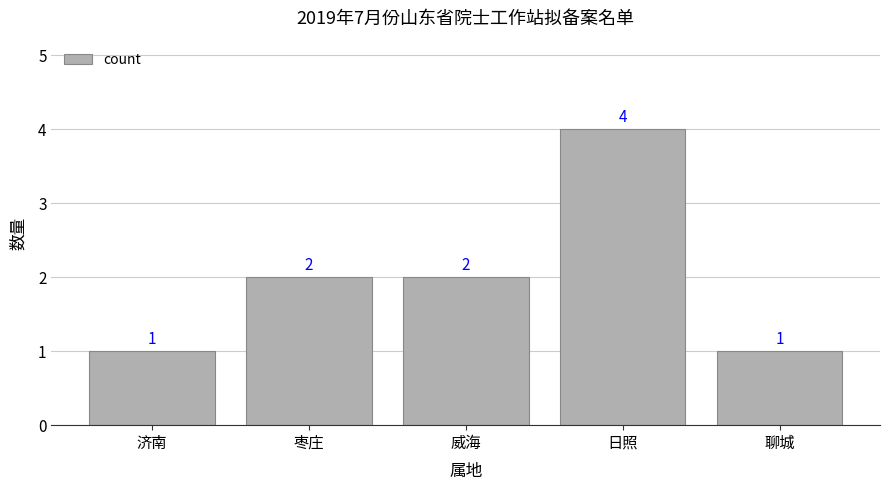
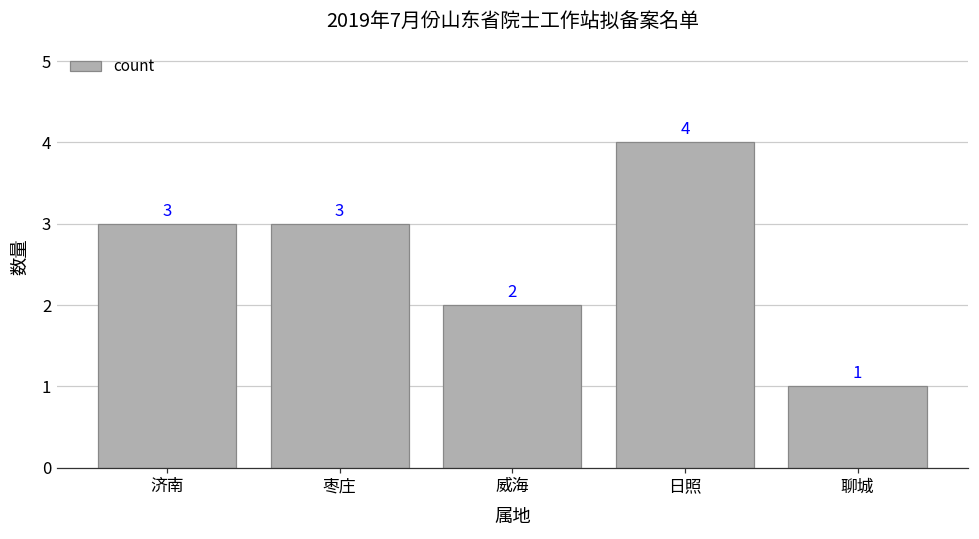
济南: 1 -> 3
枣庄: 2 -> 3
